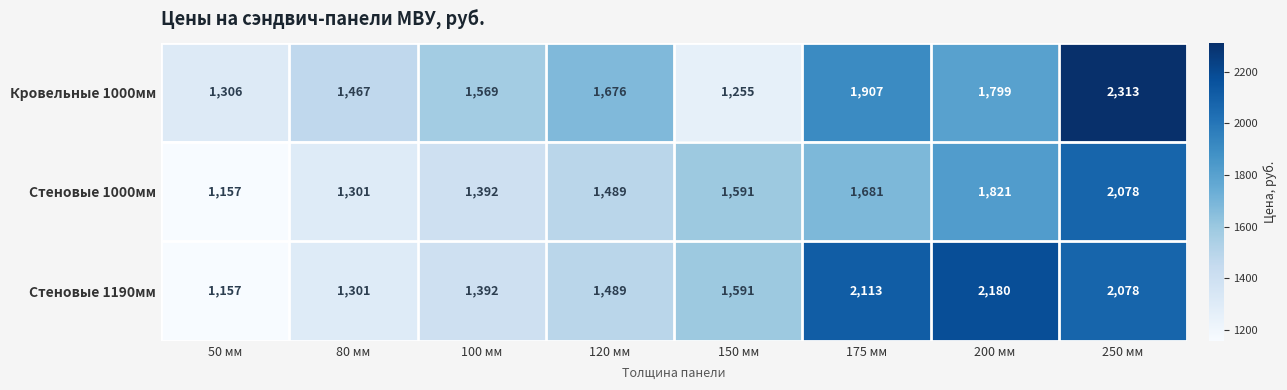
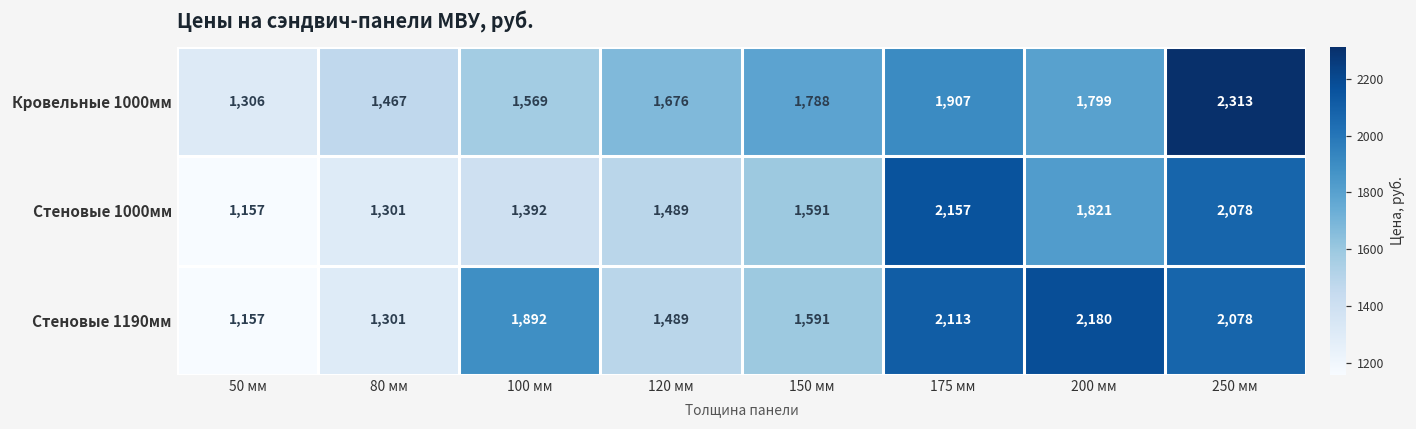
Кровельные 1000мм, 150 мм: 1,255 -> 1,788
Стеновые 1000мм, 175 мм: 1,681 -> 2,157
Стеновые 1190мм, 100 мм: 1,392 -> 1,892
